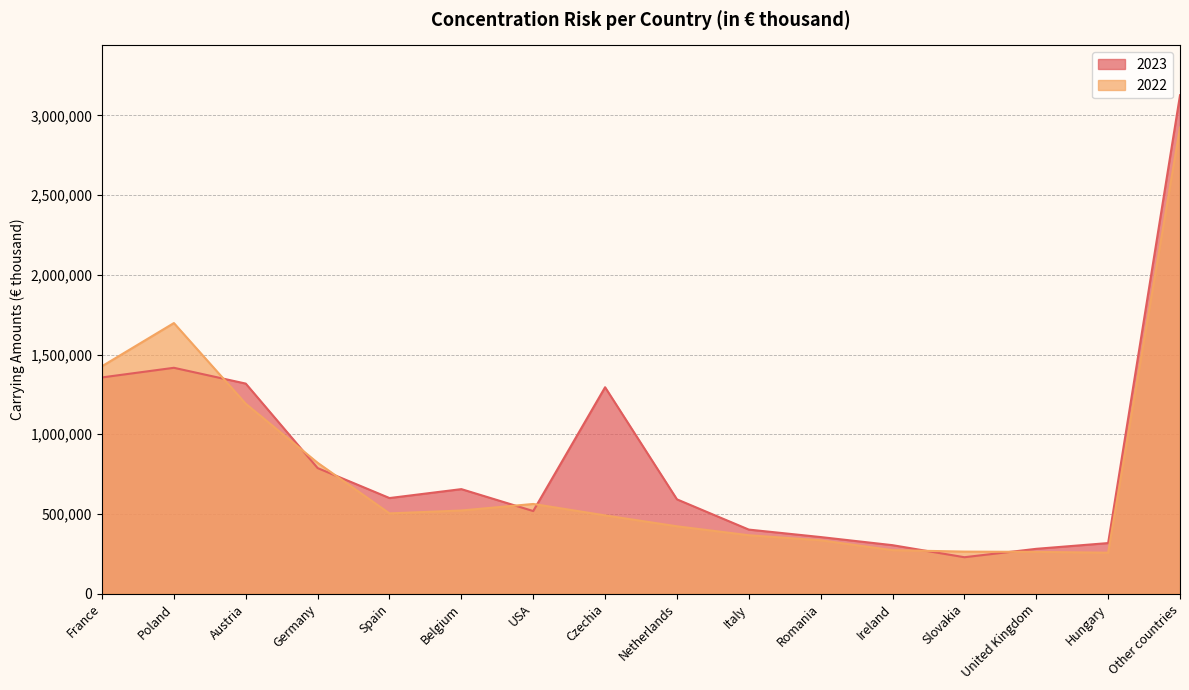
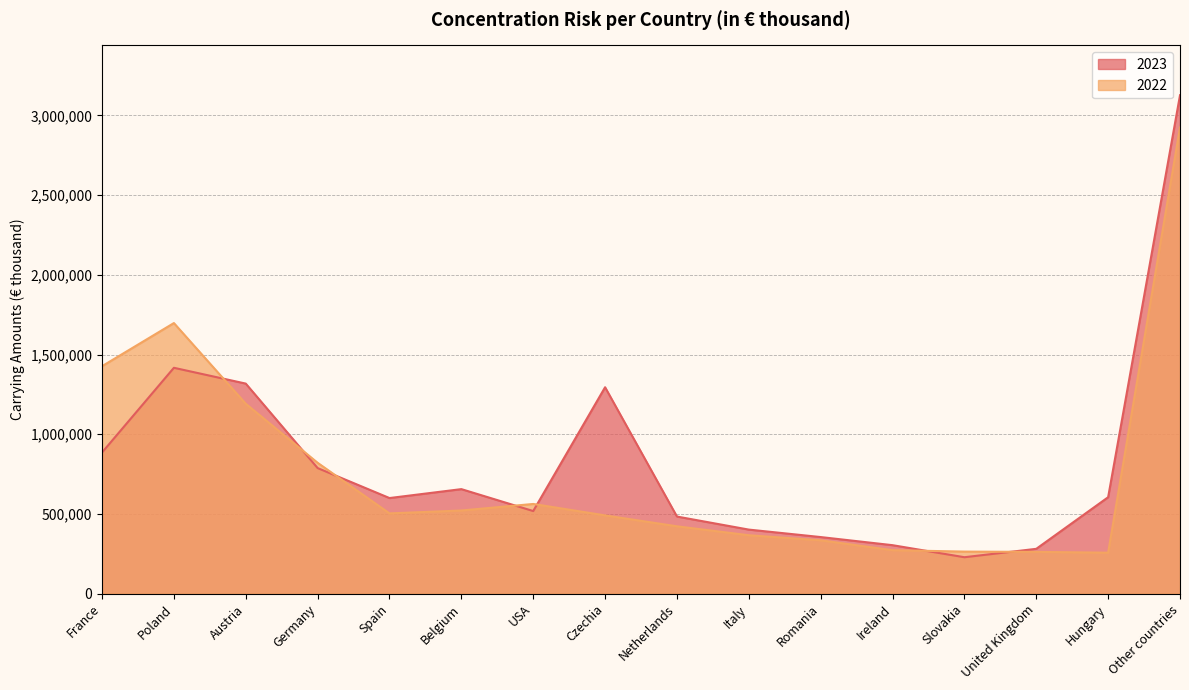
2023, France: 1,360,000 -> 890,000
2023, Netherlands: 590,000 -> 480,000
2023, Hungary: 320,000 -> 610,000
